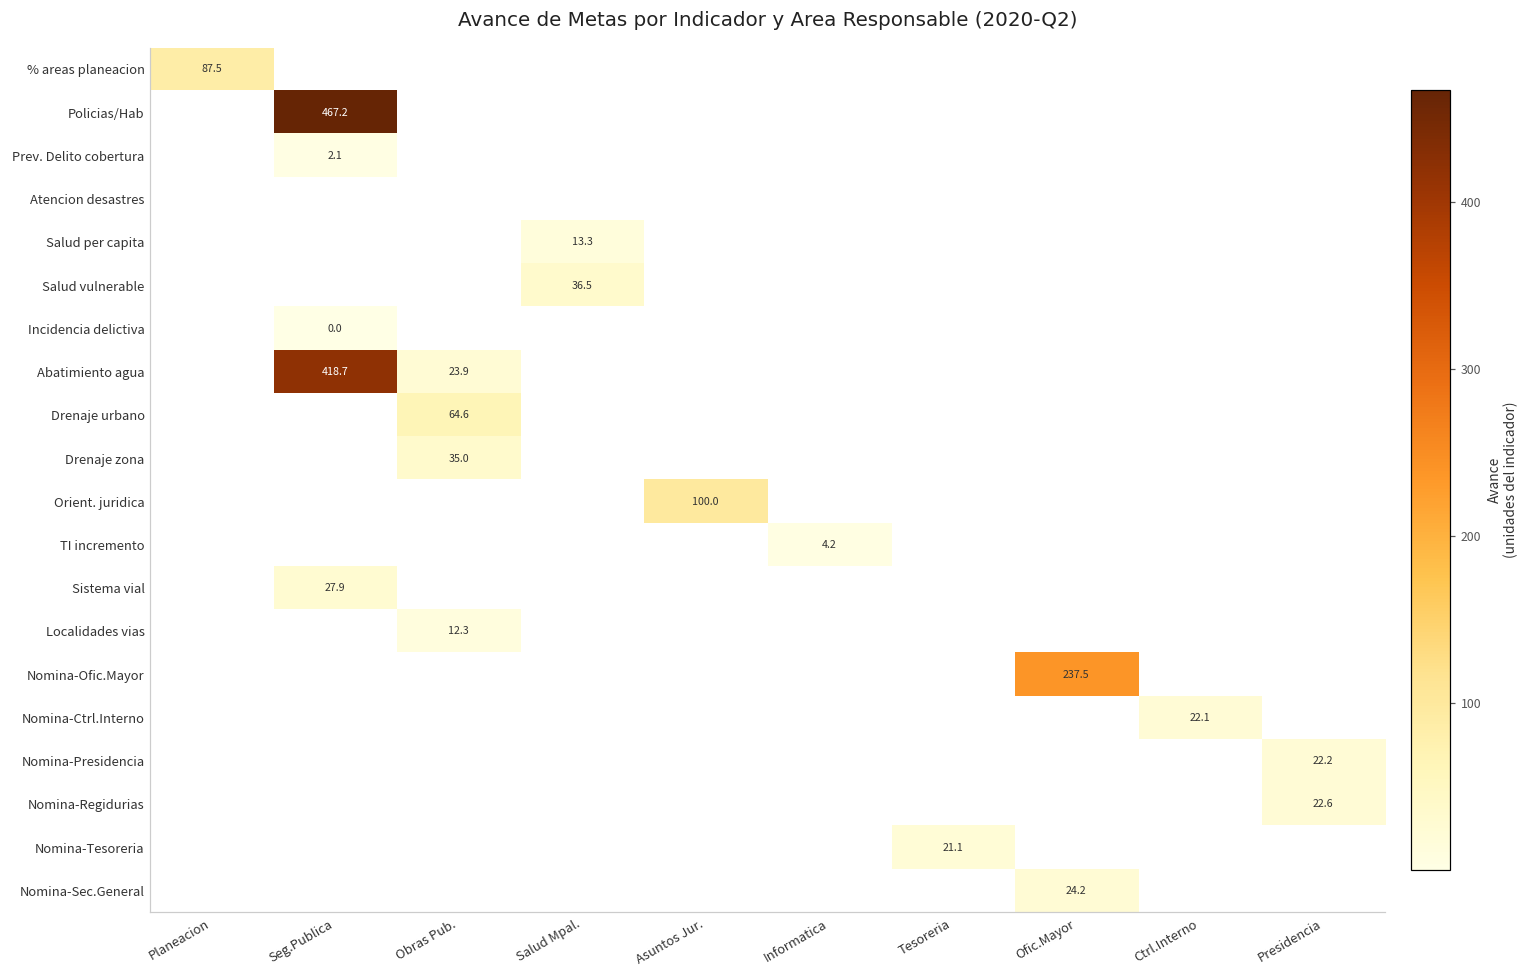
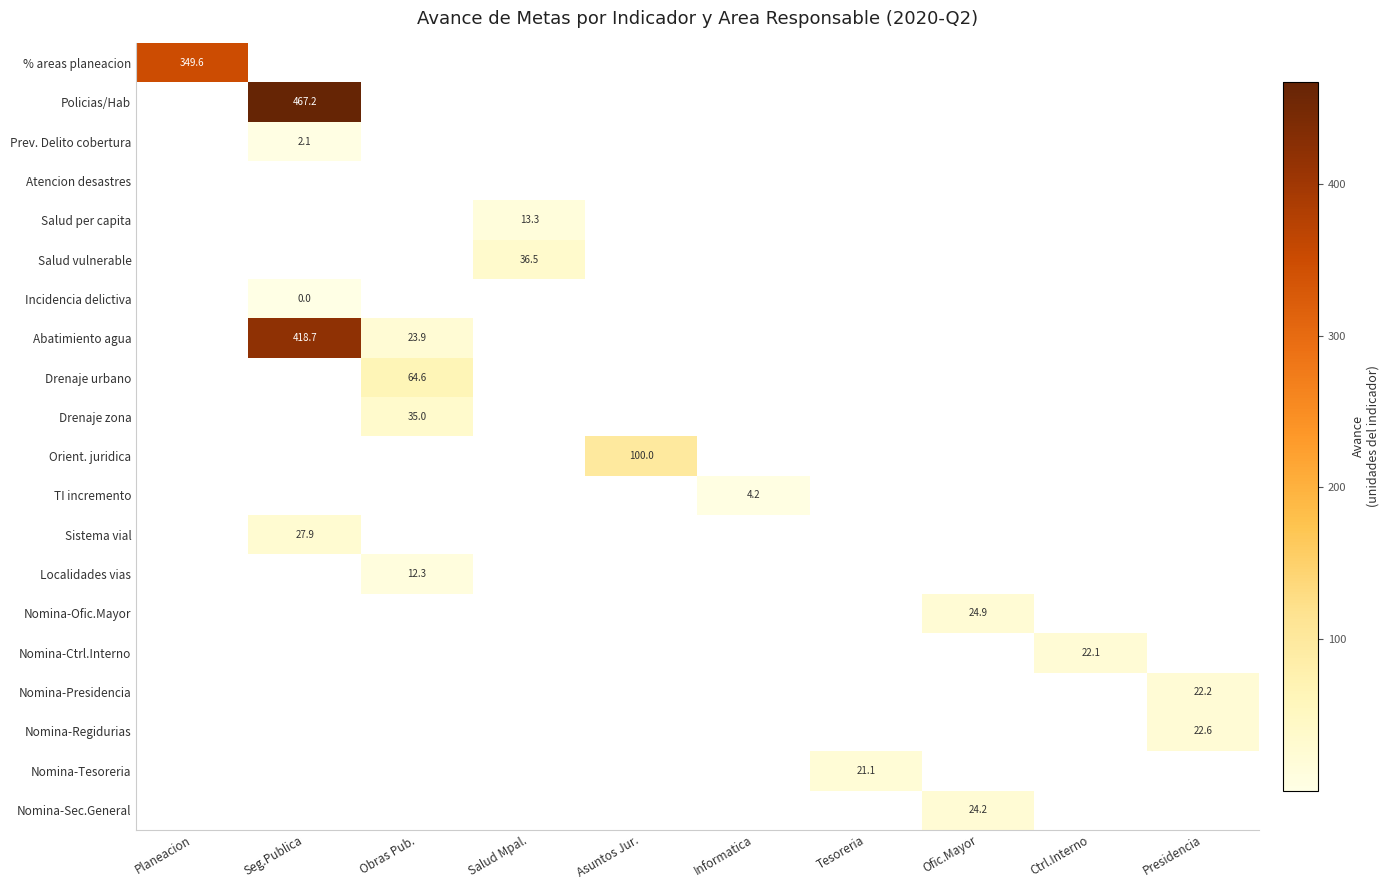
% areas planeacion, Planeacion: 87.5 -> 349.6
Nomina-Ofic.Mayor, Ofic.Mayor: 237.5 -> 24.9
